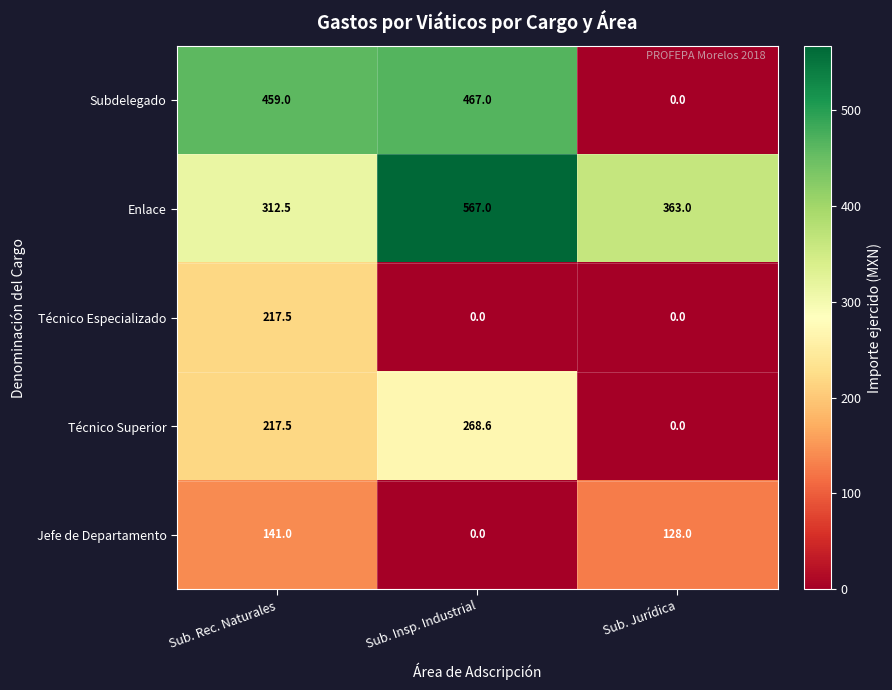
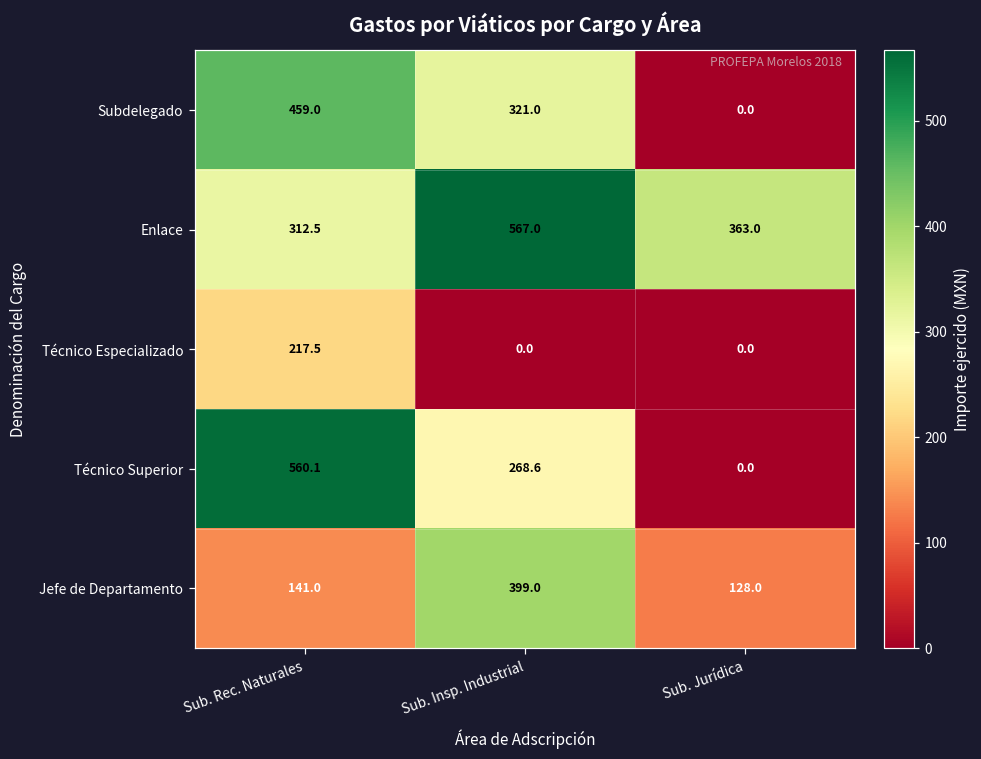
Subdelegado, Sub. Insp. Industrial: 467.0 -> 321.0
Técnico Superior, Sub. Rec. Naturales: 217.5 -> 560.1
Jefe de Departamento, Sub. Insp. Industrial: 0.0 -> 399.0
